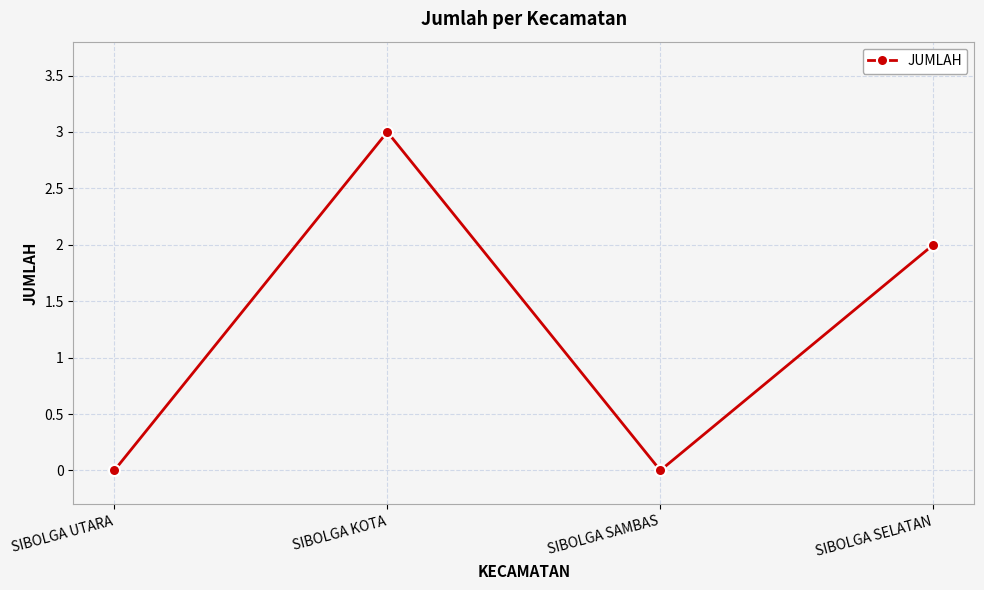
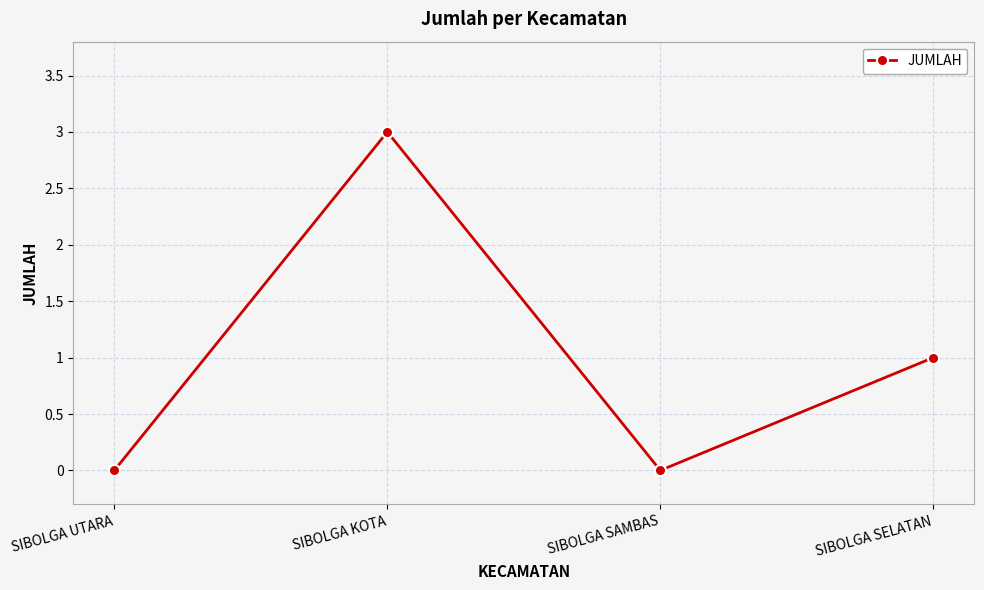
SIBOLGA SELATAN: 2 -> 1
